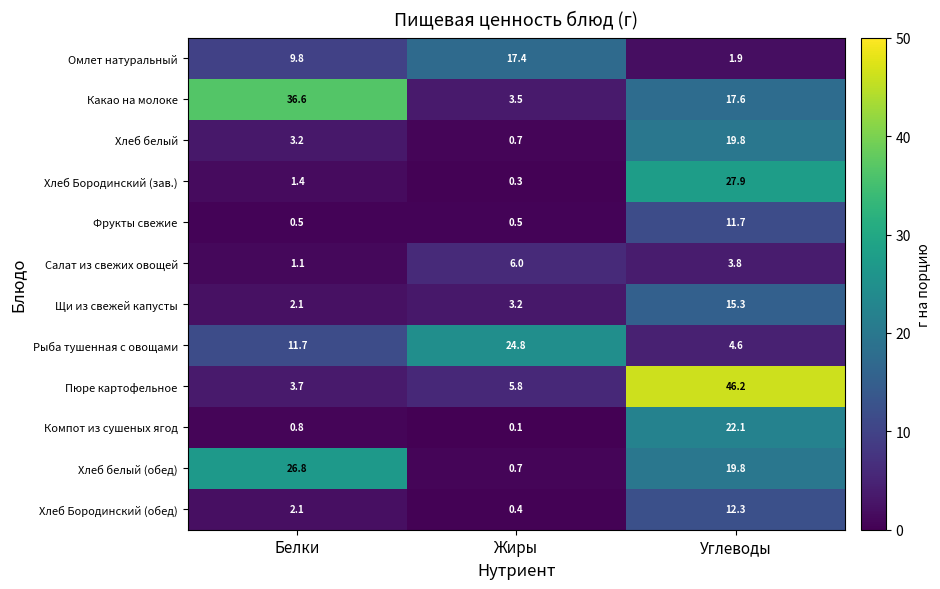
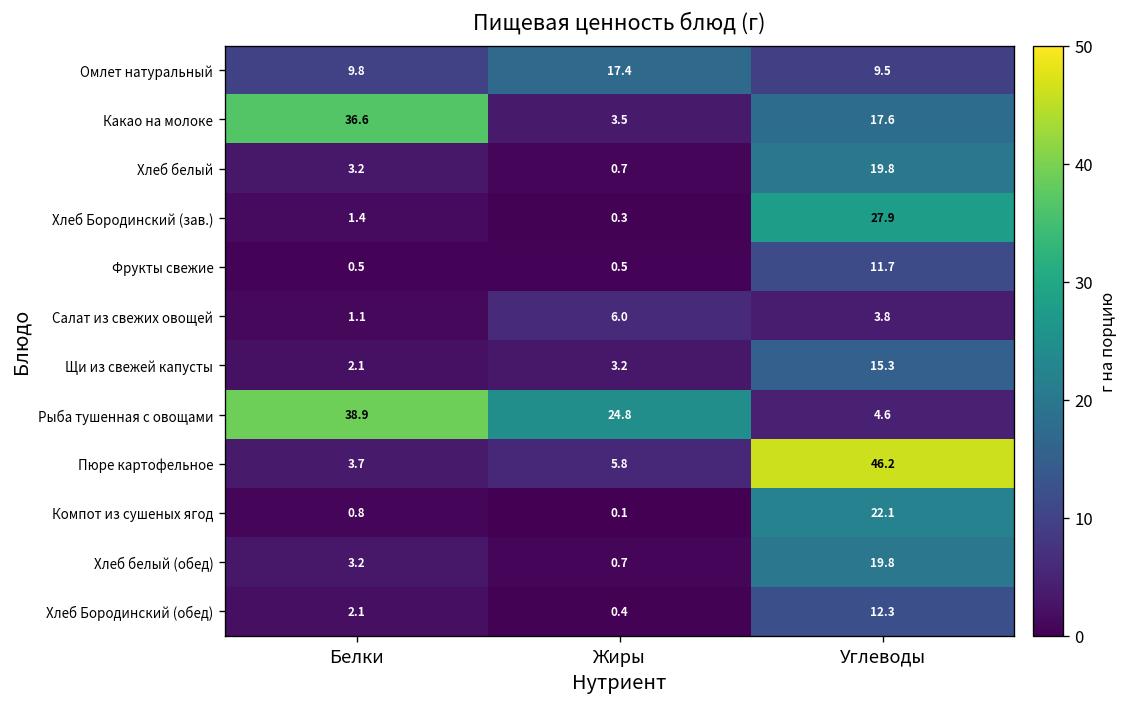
Омлет натуральный, Углеводы: 1.9 -> 9.5
Рыба тушенная с овощами, Белки: 11.7 -> 38.9
Хлеб белый (обед), Белки: 26.8 -> 3.2
